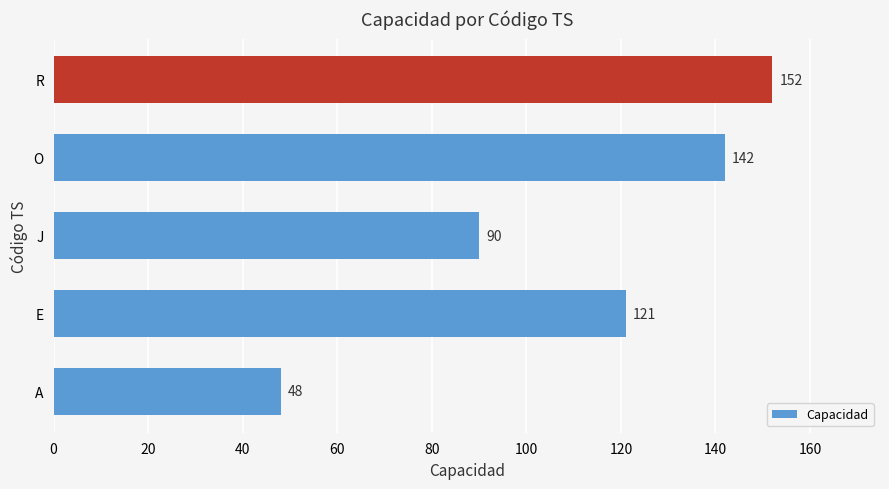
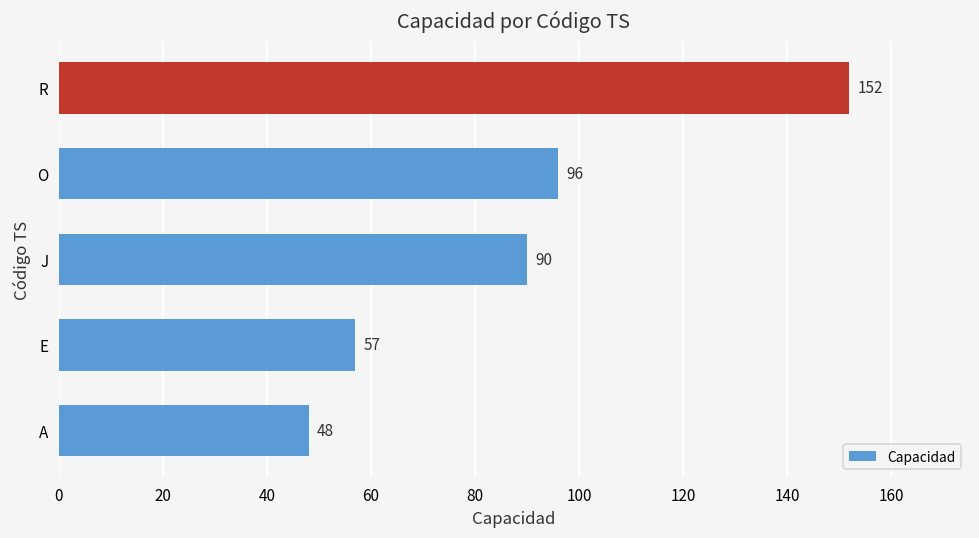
O: 142 -> 96
E: 121 -> 57
